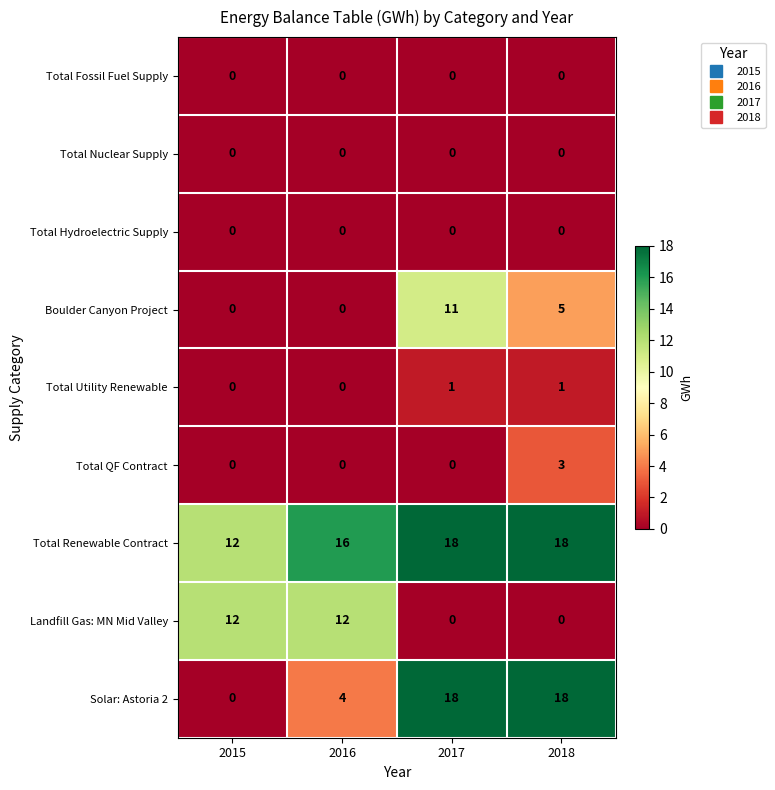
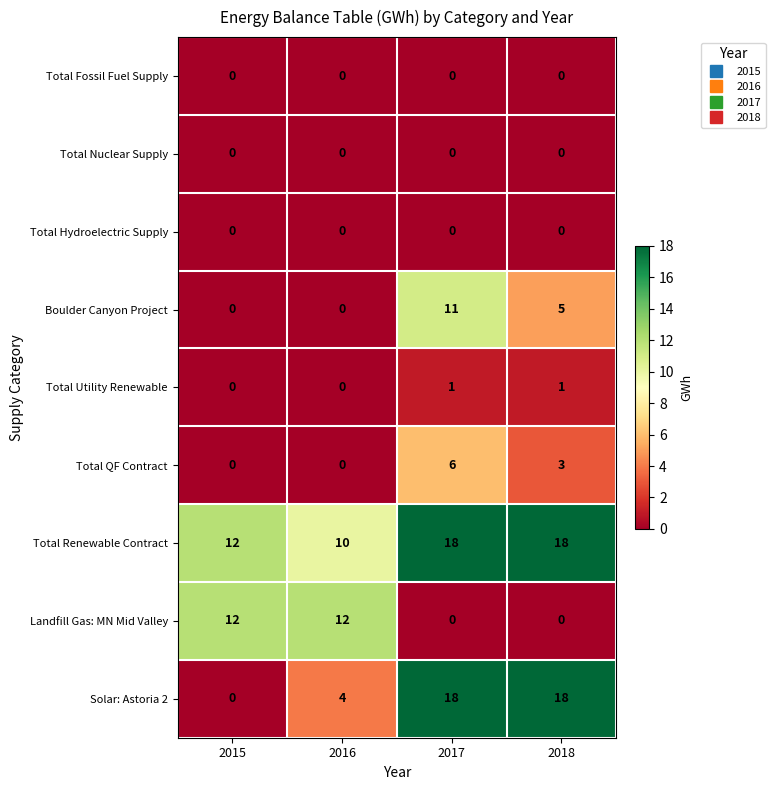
Total QF Contract, 2017: 0 -> 6
Total Renewable Contract, 2016: 16 -> 10
